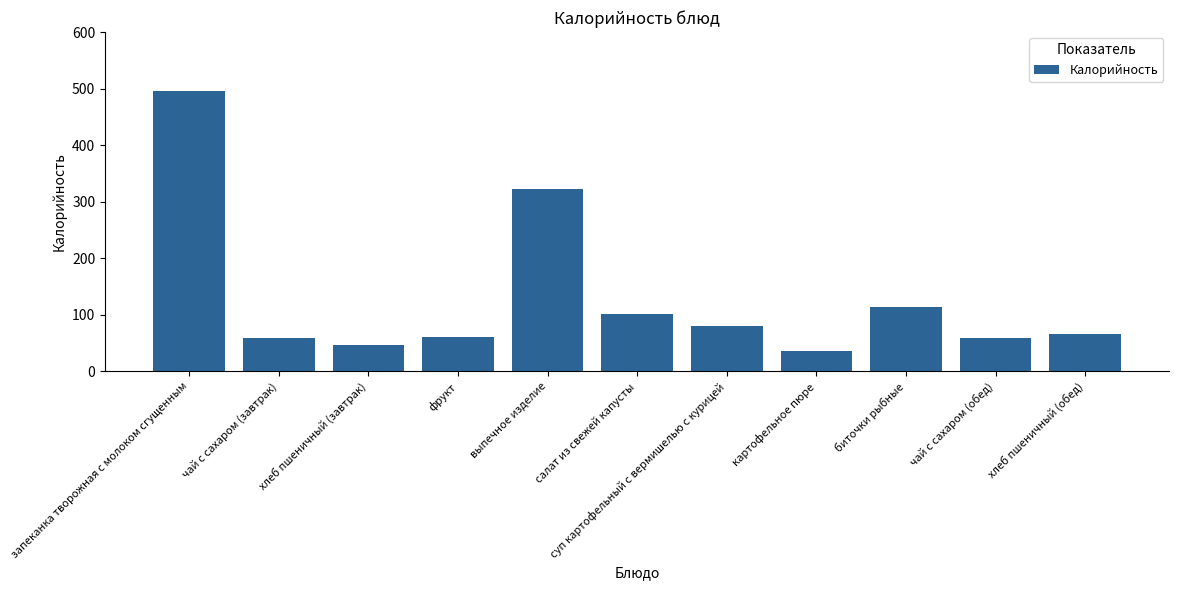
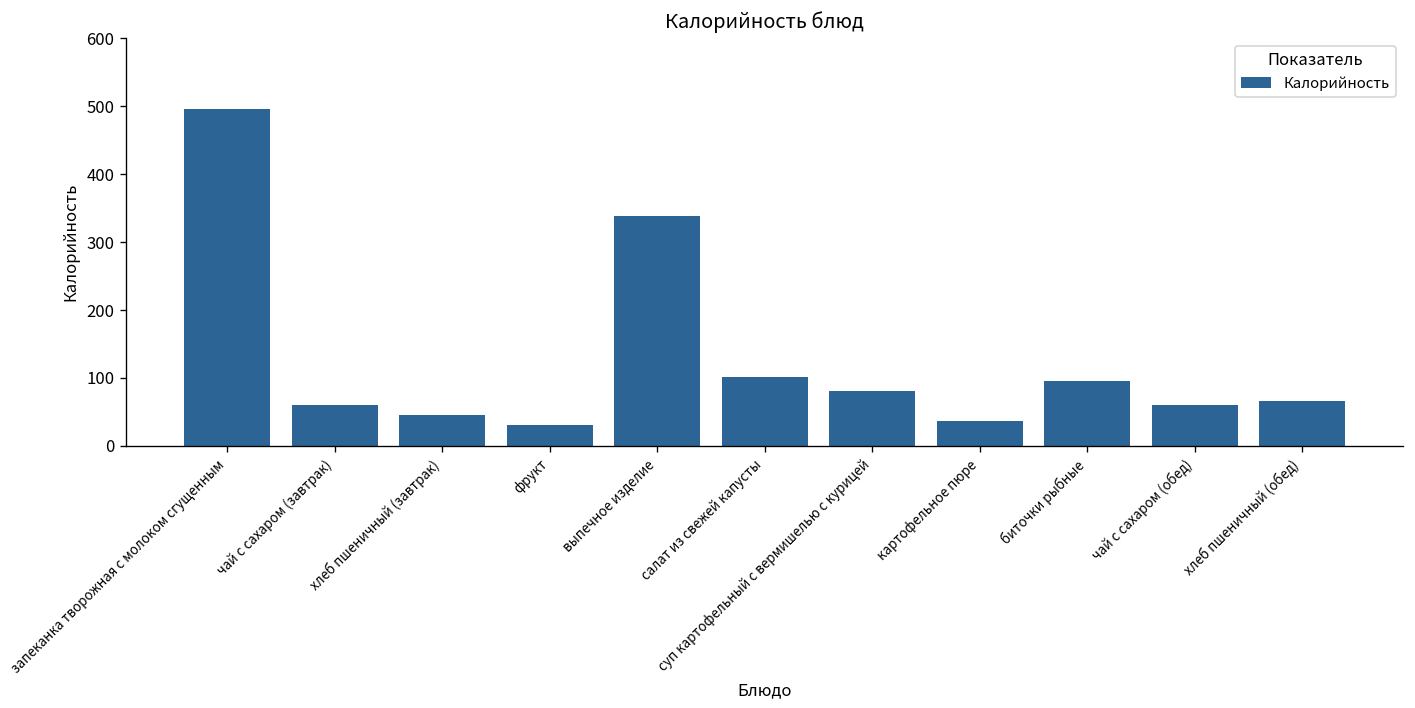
фрукт: 60 -> 30
выпечное изделие: 320 -> 340
биточки рыбные: 110 -> 100
